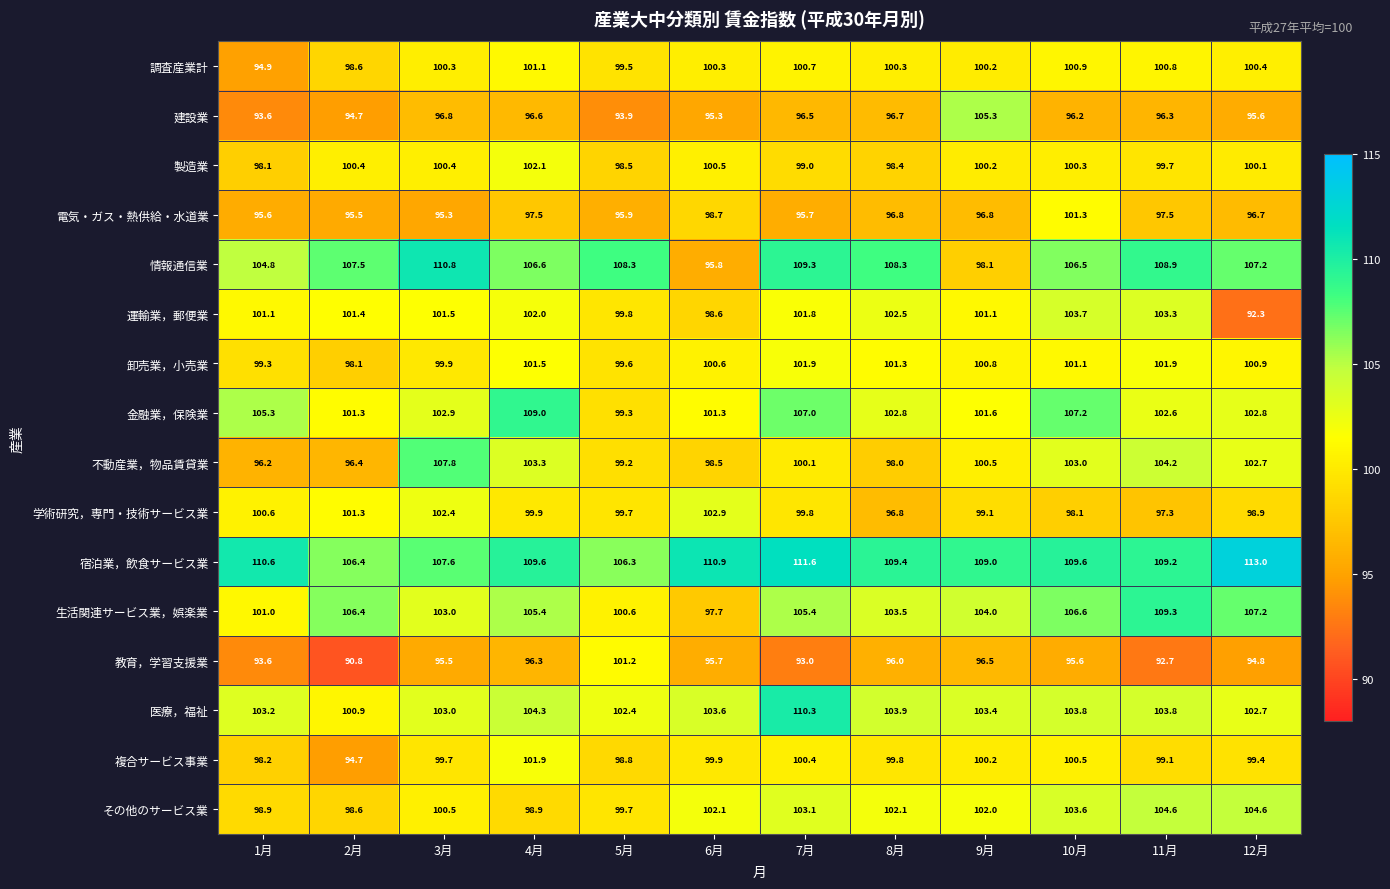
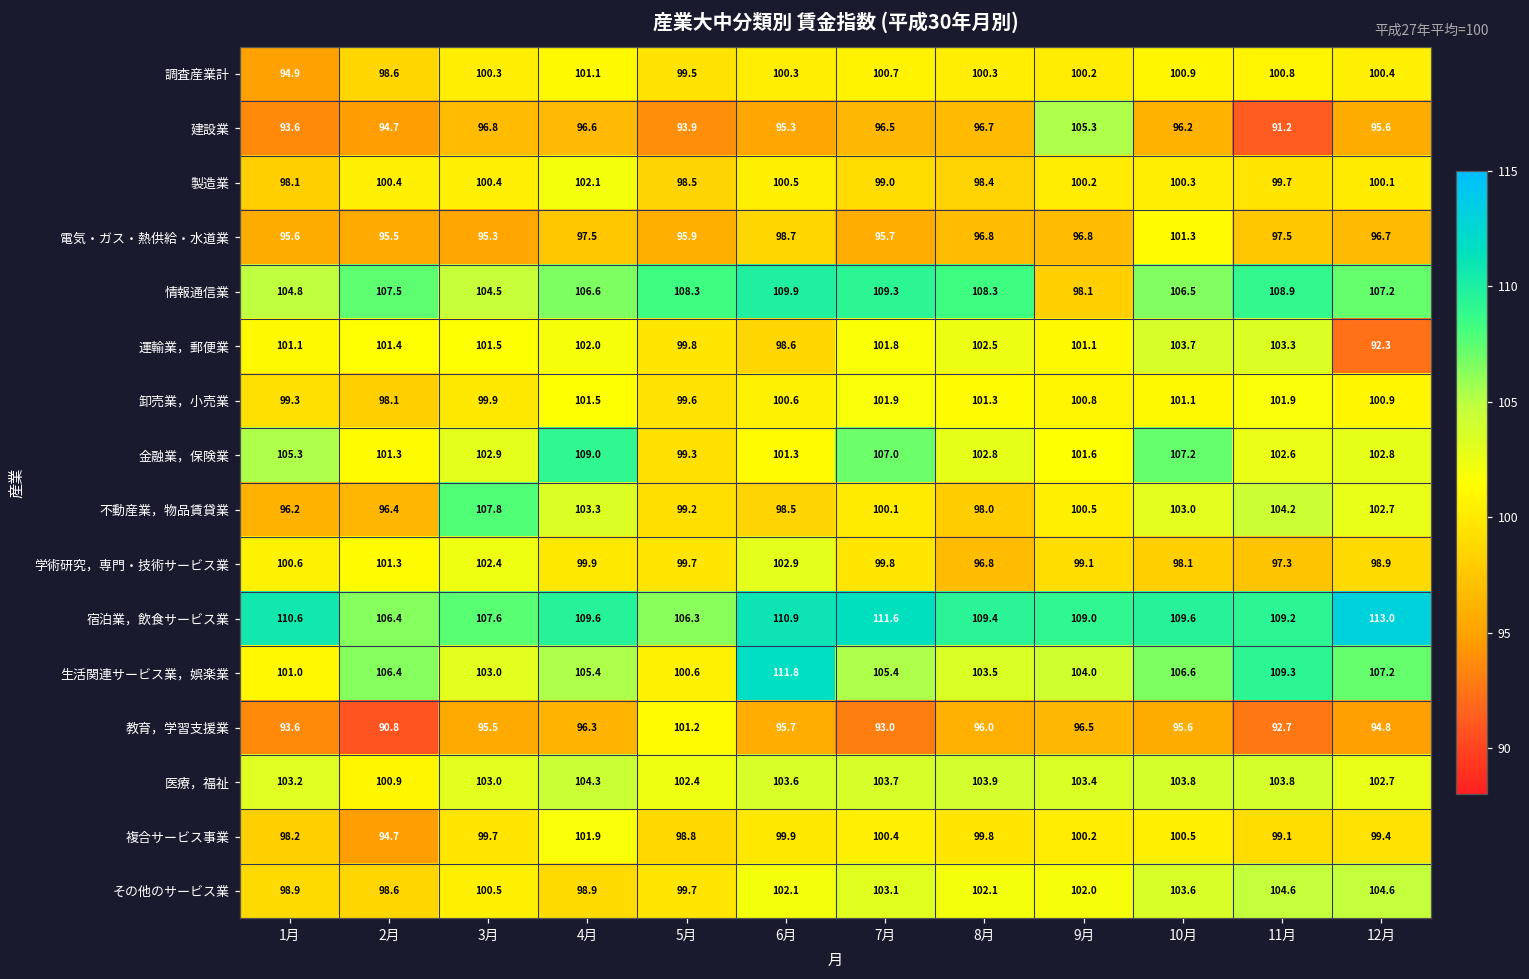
建設業, 11月: 96.3 -> 91.2
情報通信業, 3月: 110.8 -> 104.5
情報通信業, 6月: 95.8 -> 109.9
生活関連サービス業，娯楽業, 6月: 97.7 -> 111.8
医療，福祉, 7月: 110.3 -> 103.7
